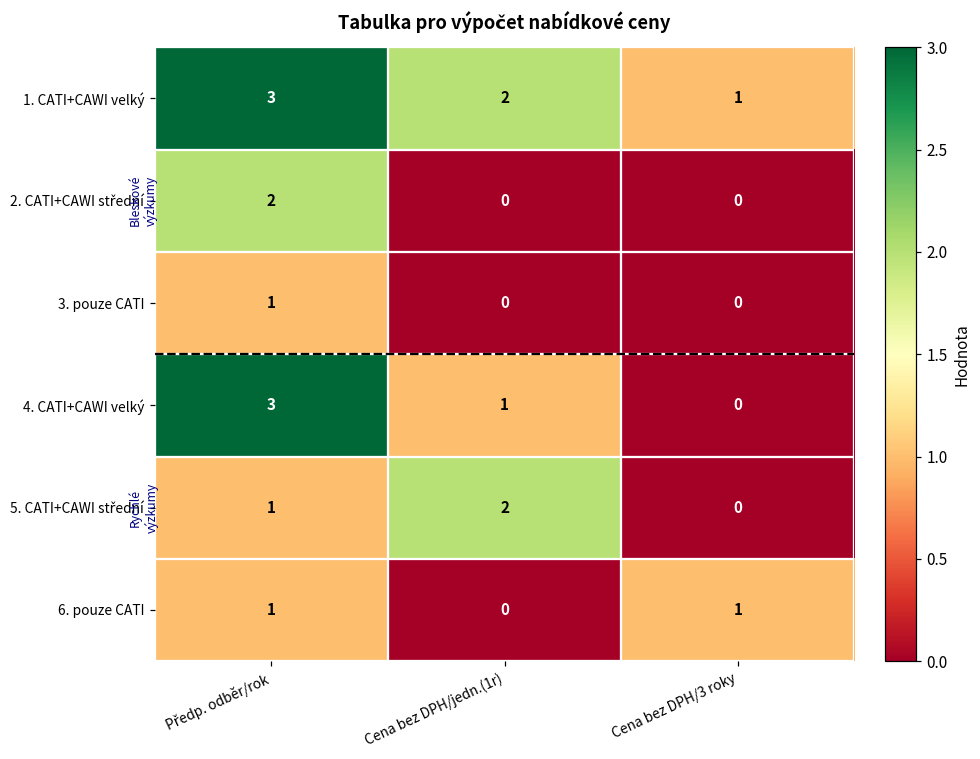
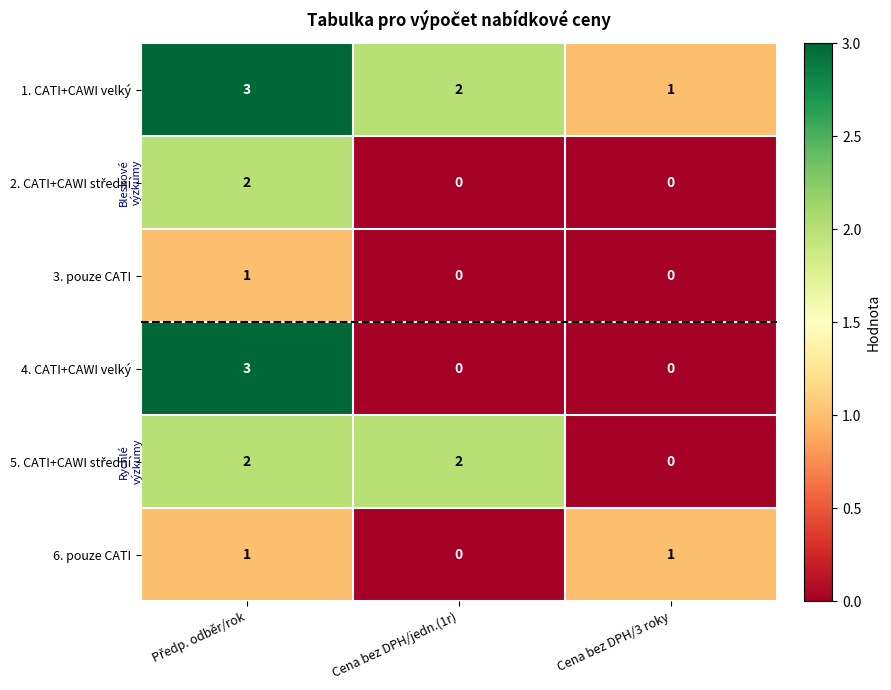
4. CATI+CAWI velký, Cena bez DPH/jedn.(1r): 1 -> 0
5. CATI+CAWI střední, Předp. odběr/rok: 1 -> 2
